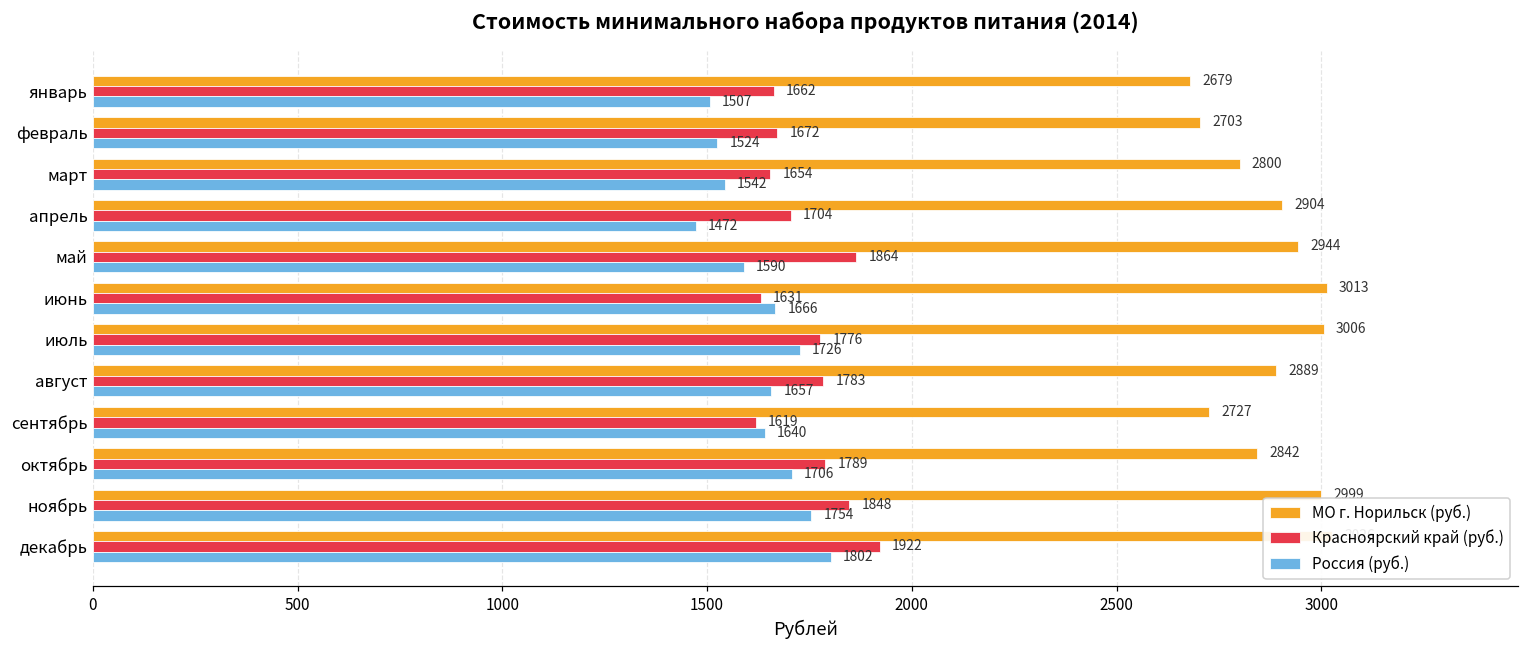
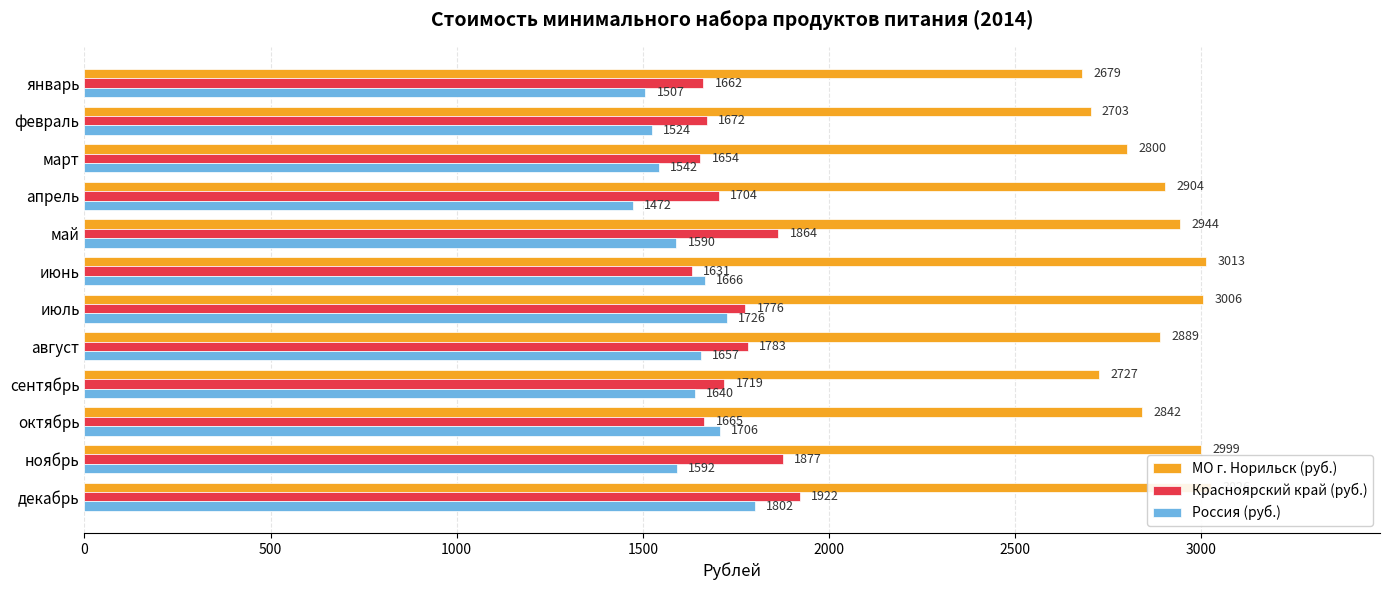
Красноярский край (руб.), сентябрь: 1619 -> 1719
Красноярский край (руб.), октябрь: 1789 -> 1665
Красноярский край (руб.), ноябрь: 1848 -> 1877
Россия (руб.), ноябрь: 1754 -> 1592
